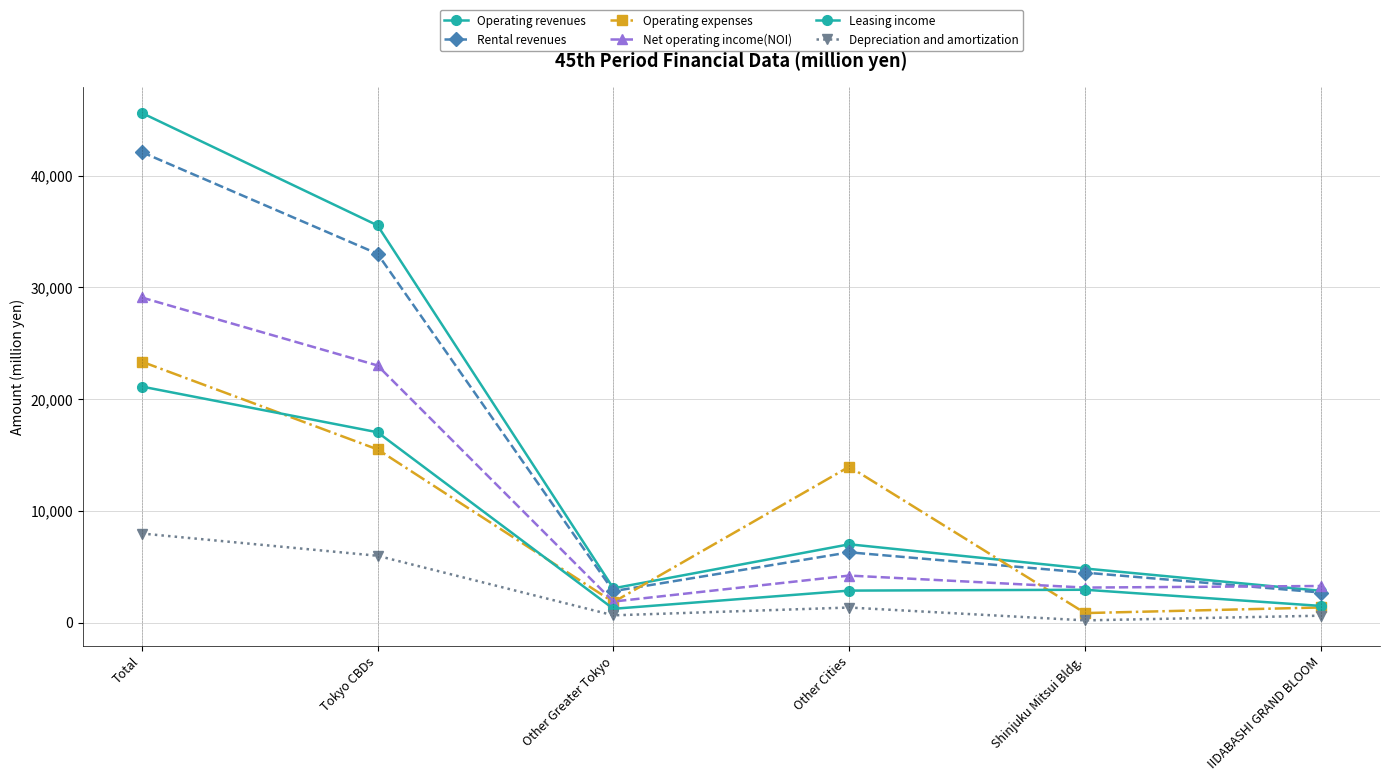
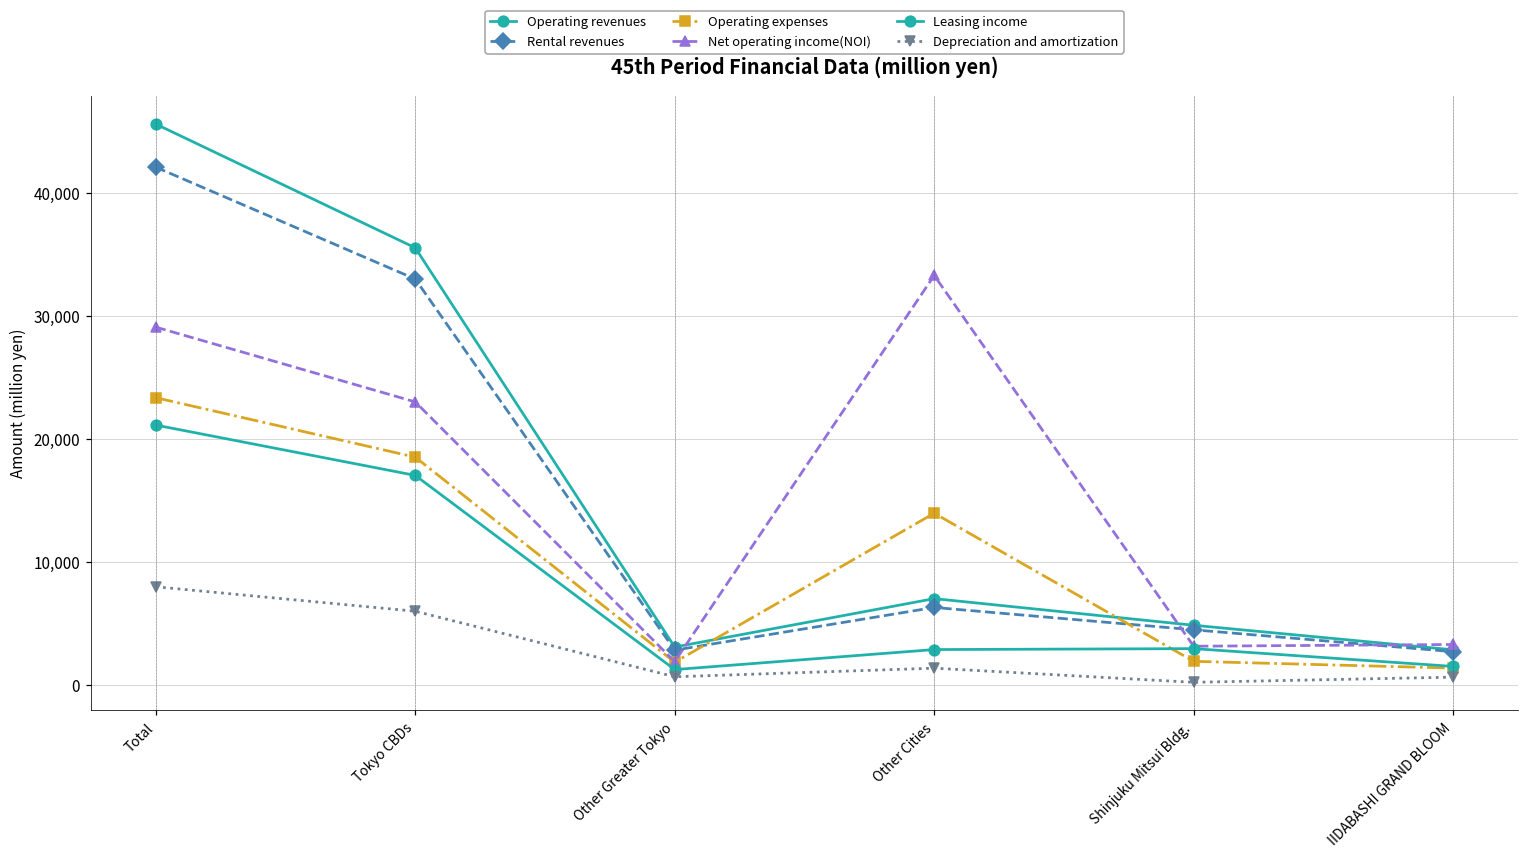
Operating expenses, Tokyo CBDs: 15,500 -> 18,500
Net operating income(NOI), Other Cities: 4,200 -> 33,300
Operating expenses, Shinjuku Mitsui Bldg.: 800 -> 1,900
